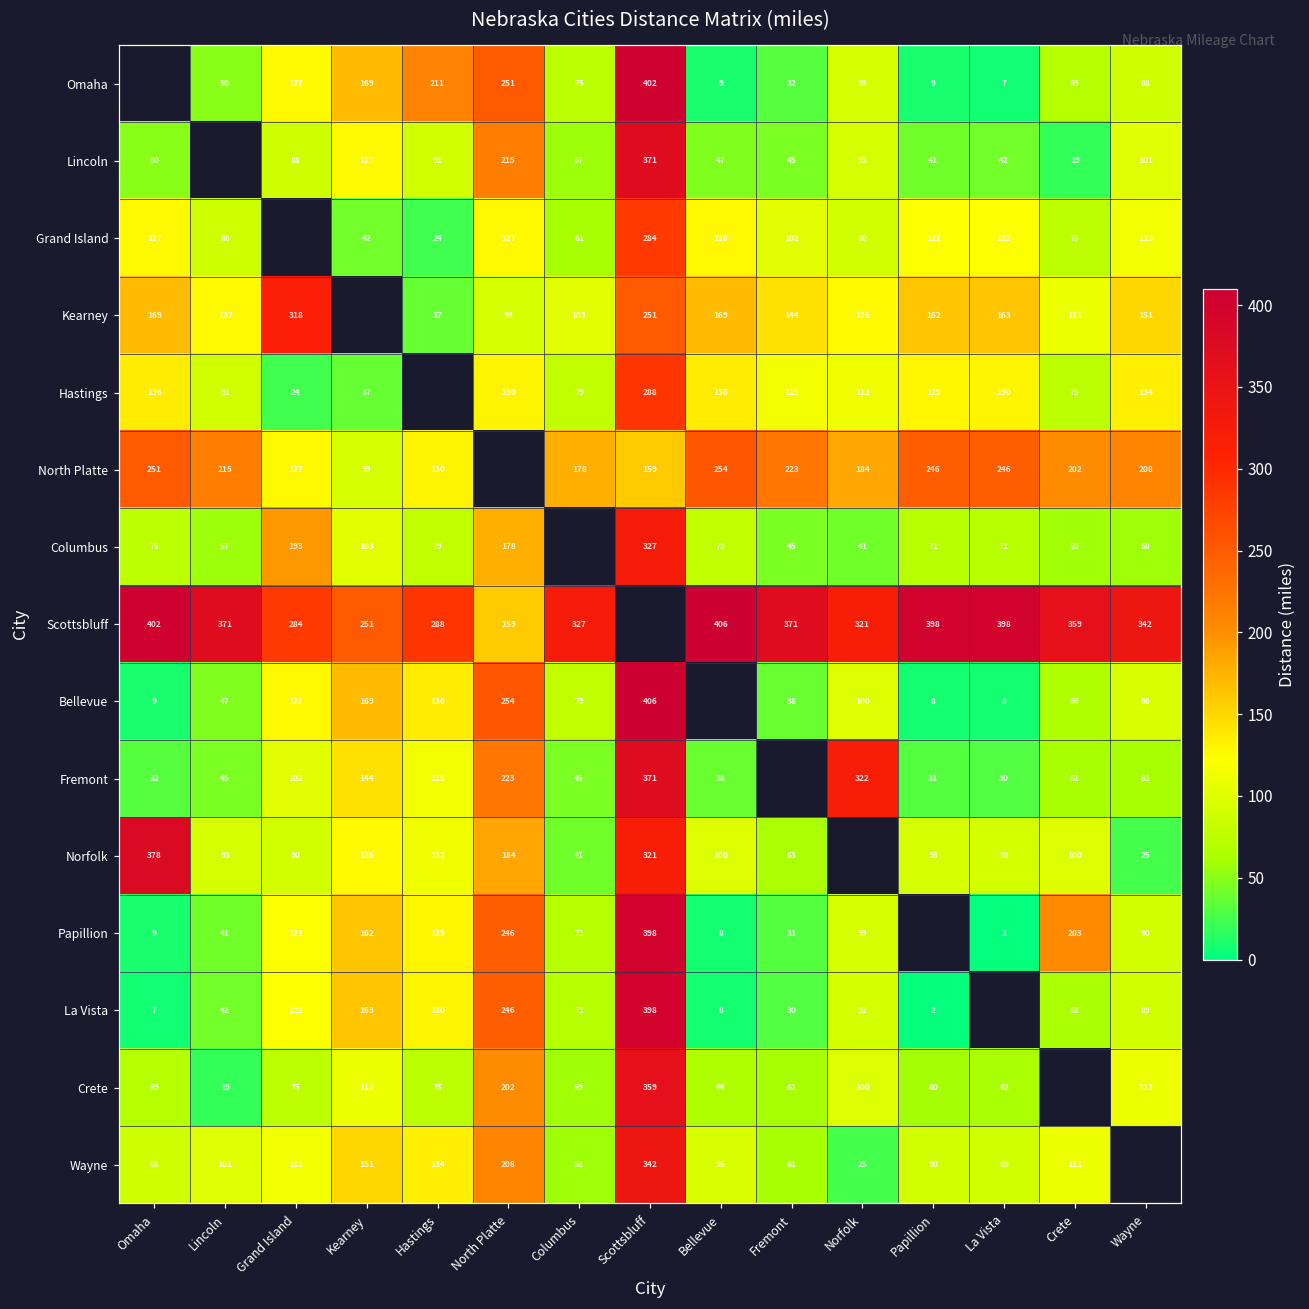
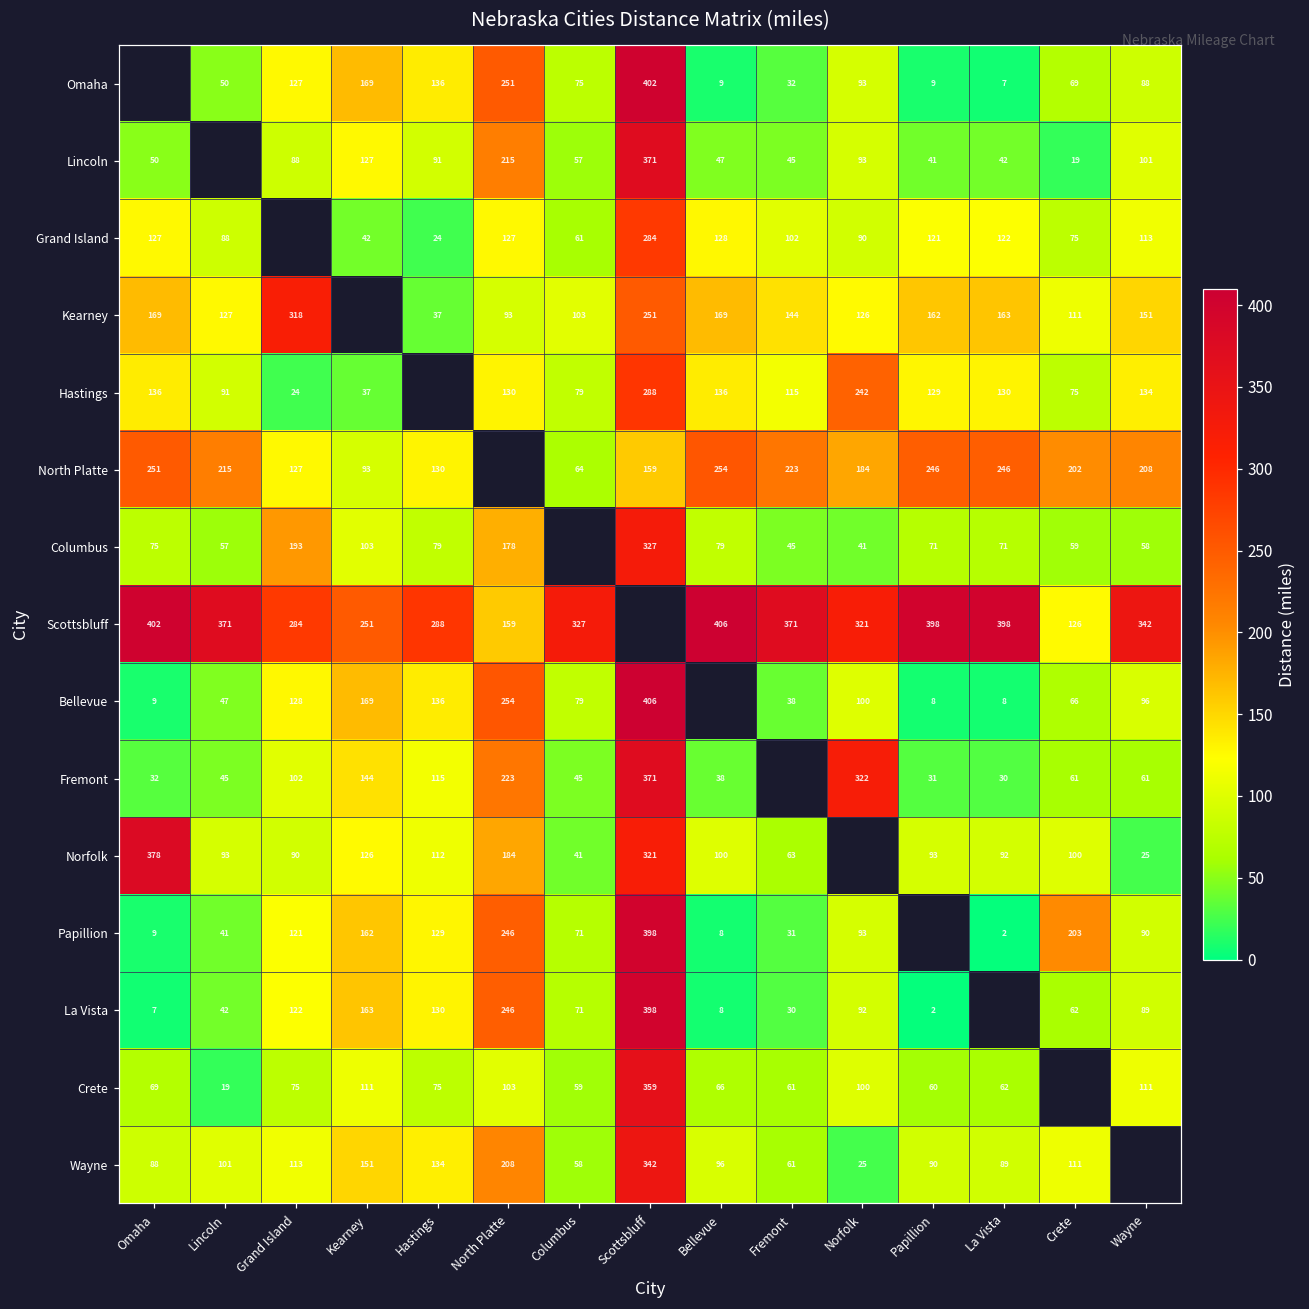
Omaha, Hastings: 211 -> 136
Hastings, Norfolk: 112 -> 242
North Platte, Columbus: 178 -> 64
Scottsbluff, Crete: 359 -> 126
Crete, North Platte: 202 -> 103
